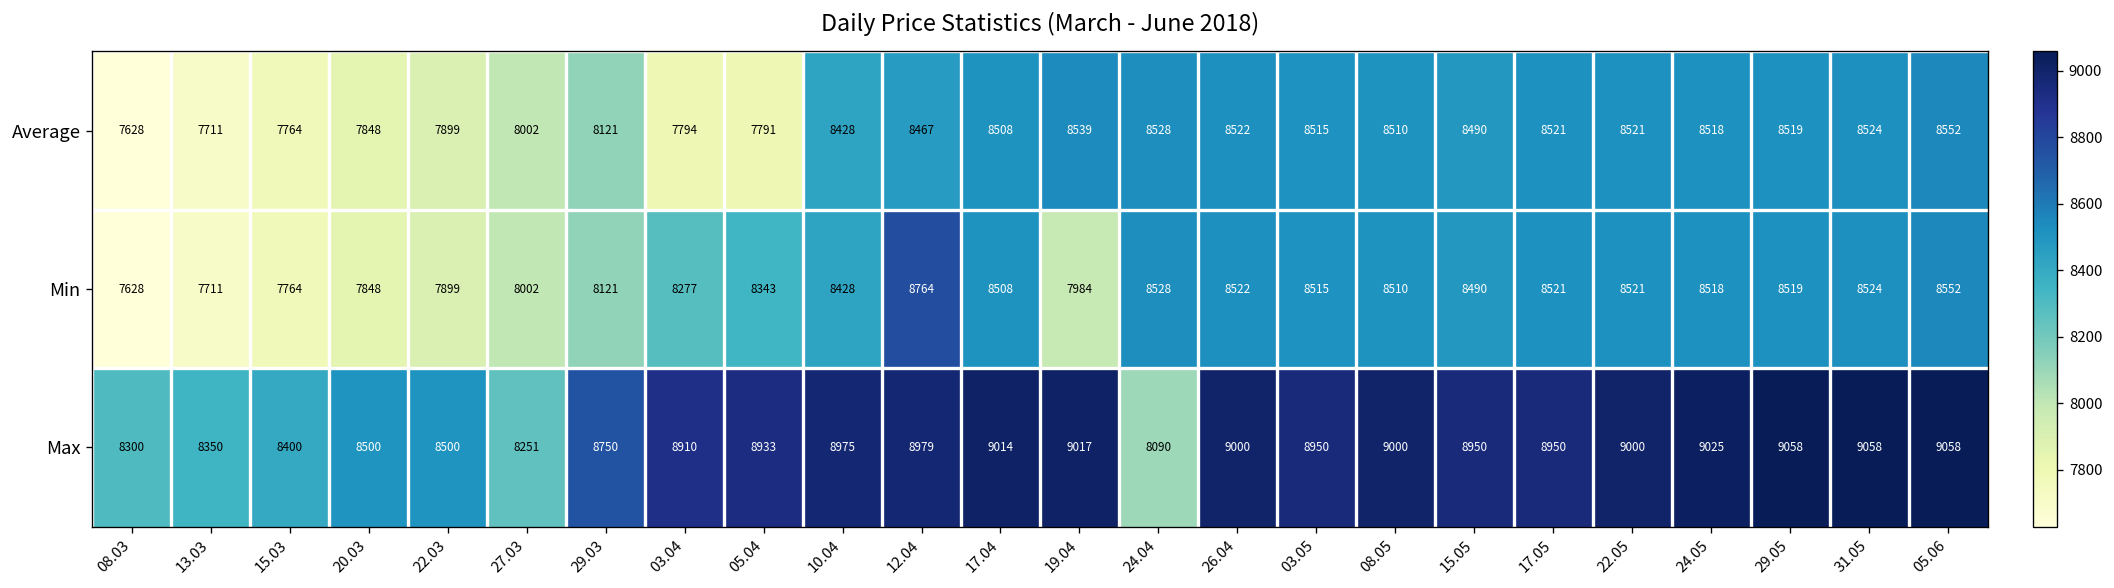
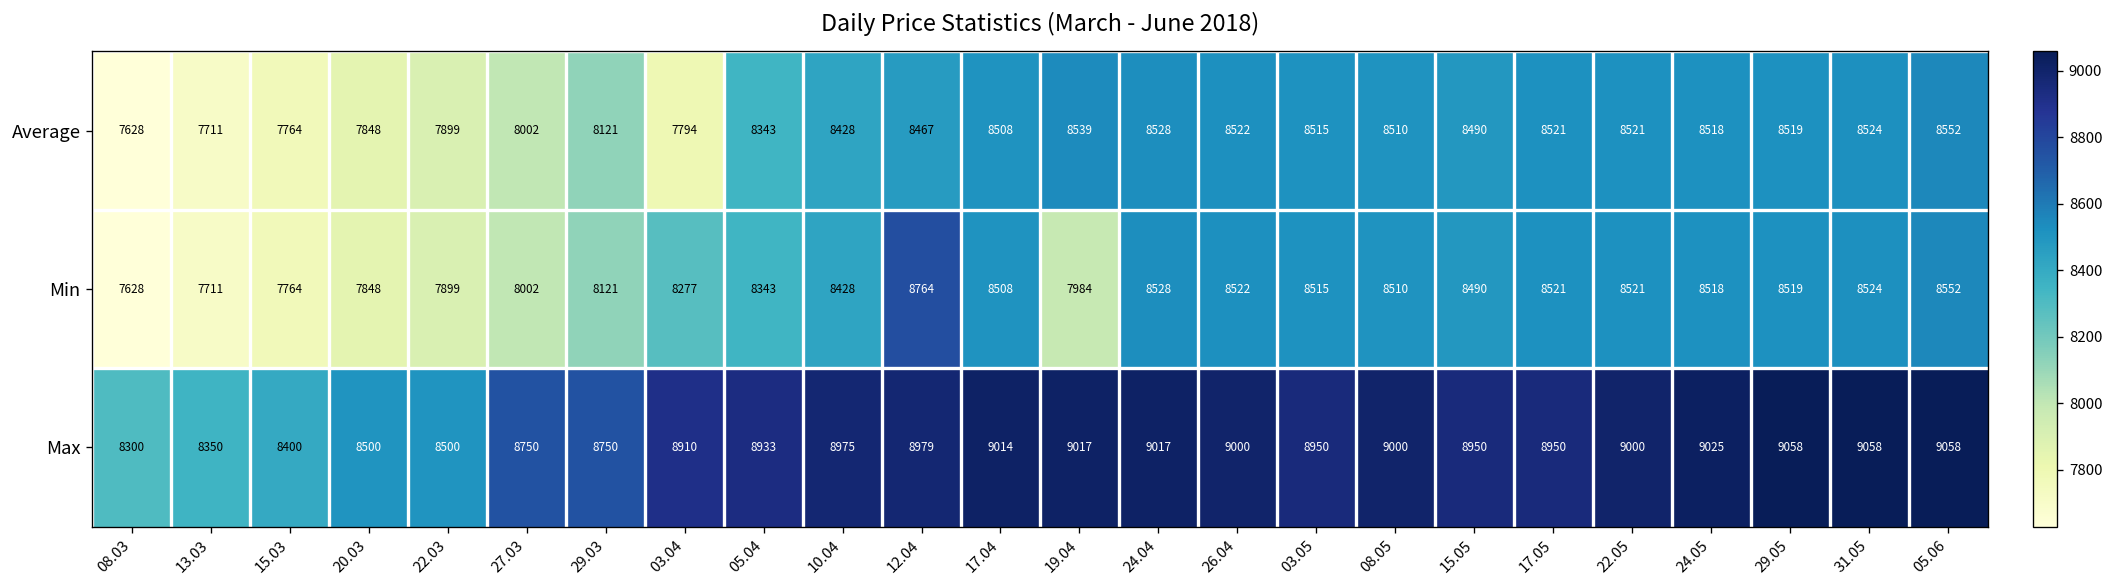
Average, 05.04: 7791 -> 8343
Max, 27.03: 8251 -> 8750
Max, 24.04: 8090 -> 9017
